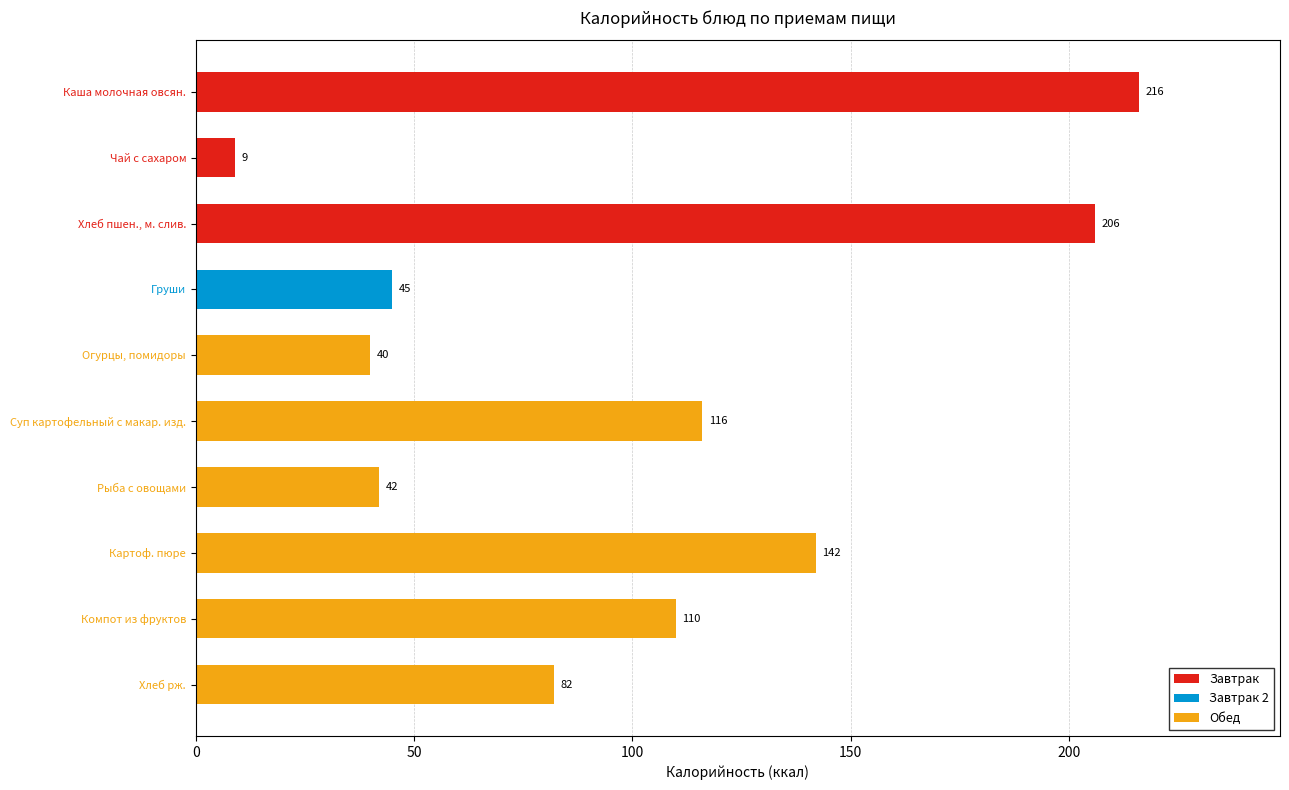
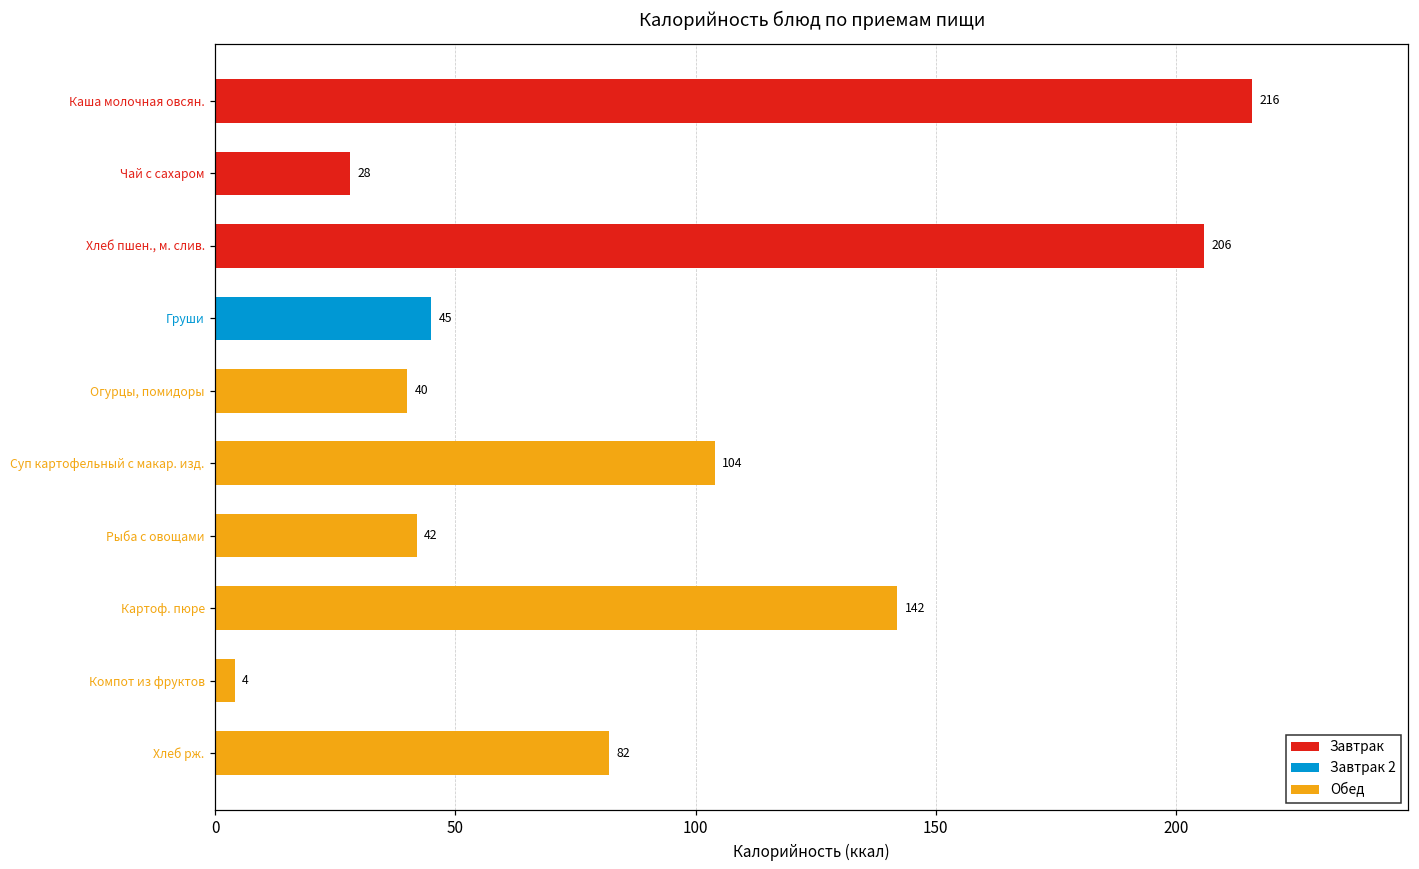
Чай с сахаром: 9 -> 28
Суп картофельный с макар. изд.: 116 -> 104
Компот из фруктов: 110 -> 4
